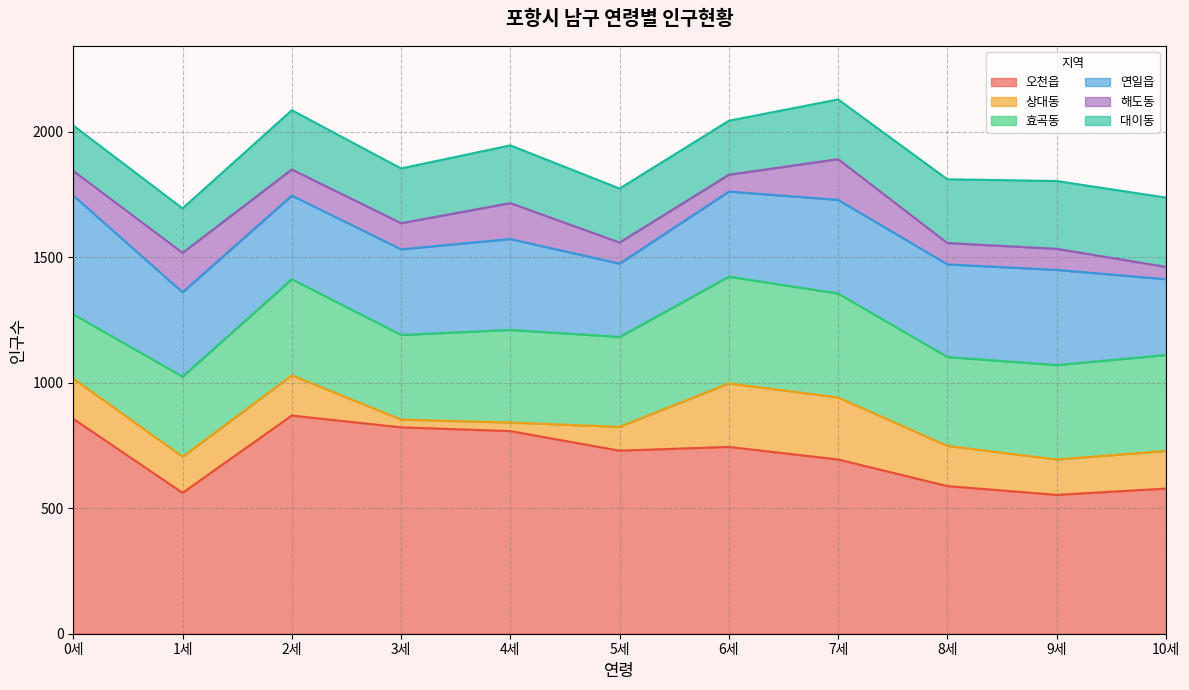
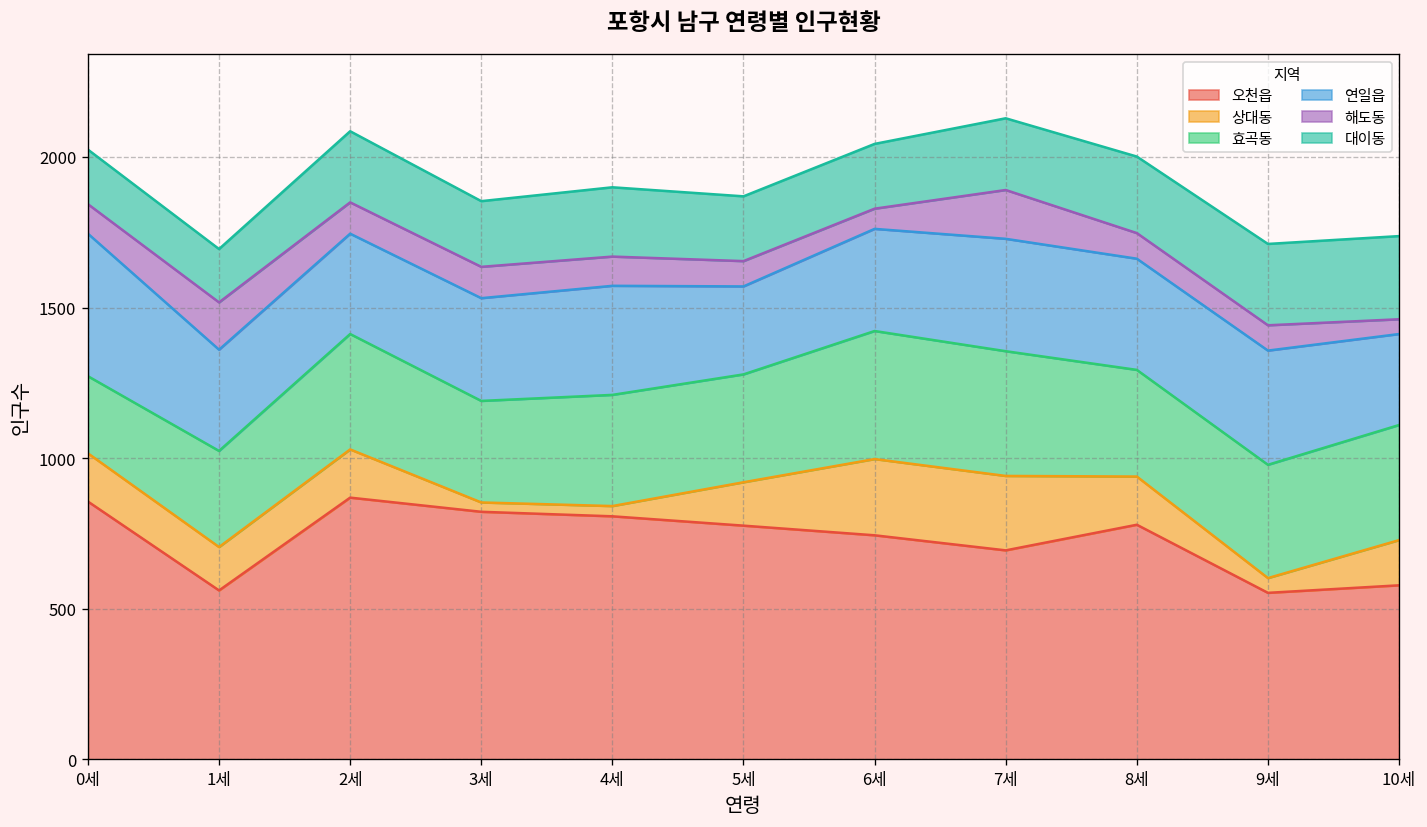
해도동, 4세: 140 -> 100
오천읍, 5세: 730 -> 780
상대동, 5세: 100 -> 140
오천읍, 8세: 590 -> 780
상대동, 9세: 140 -> 50
